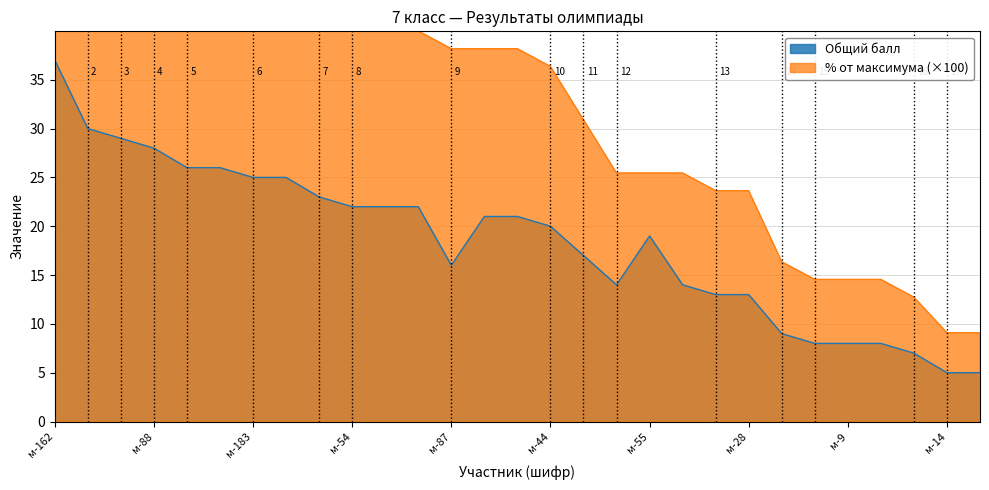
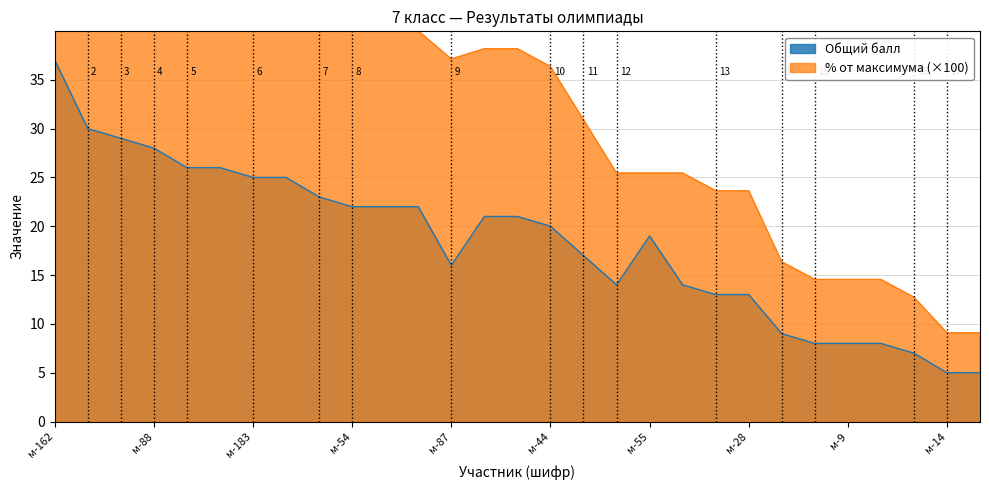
% от максимума (×100), м-87: 38 -> 37
